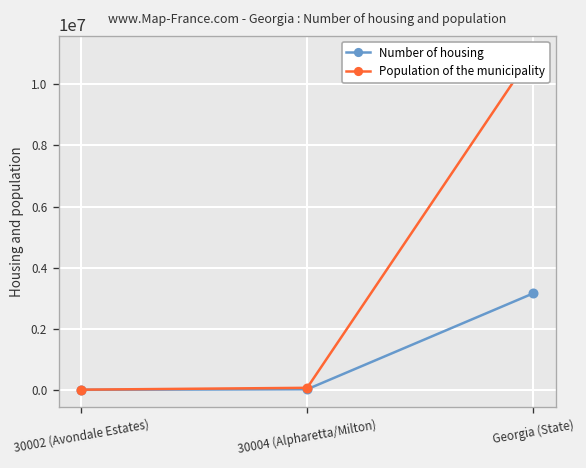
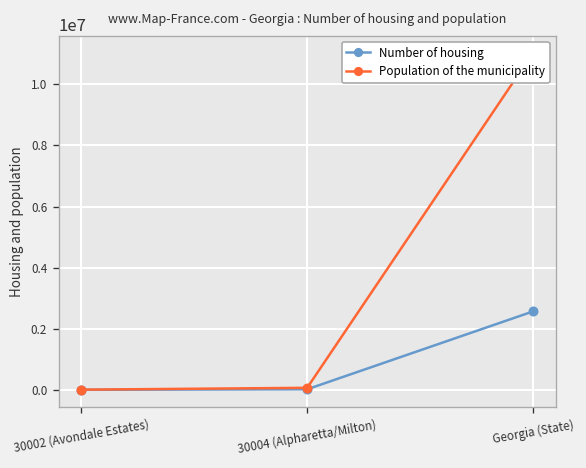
Number of housing, Georgia (State): 3200000 -> 2600000
